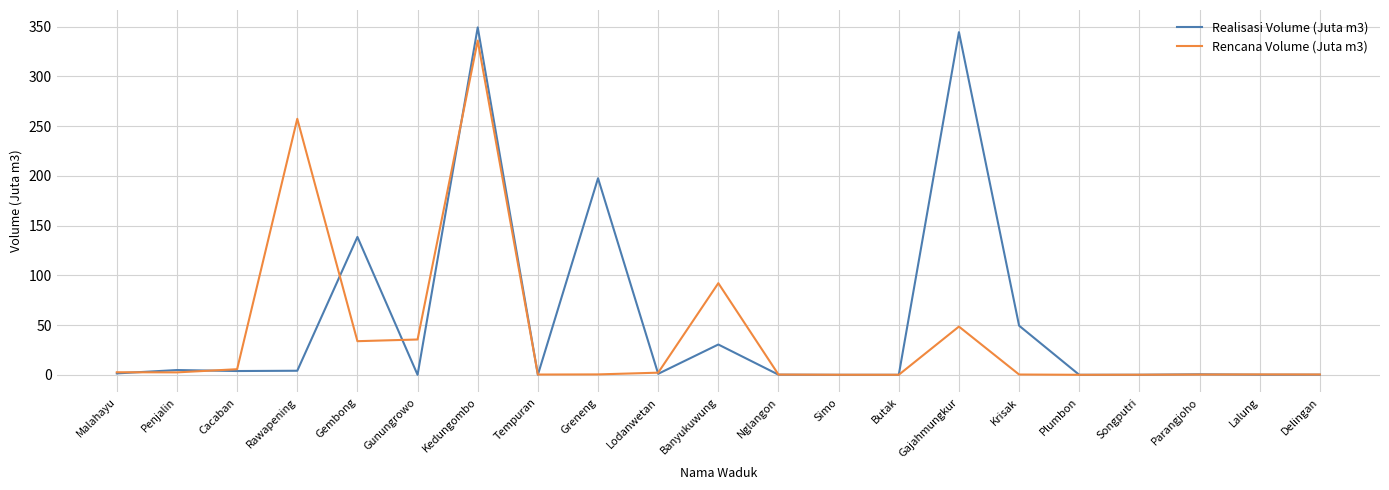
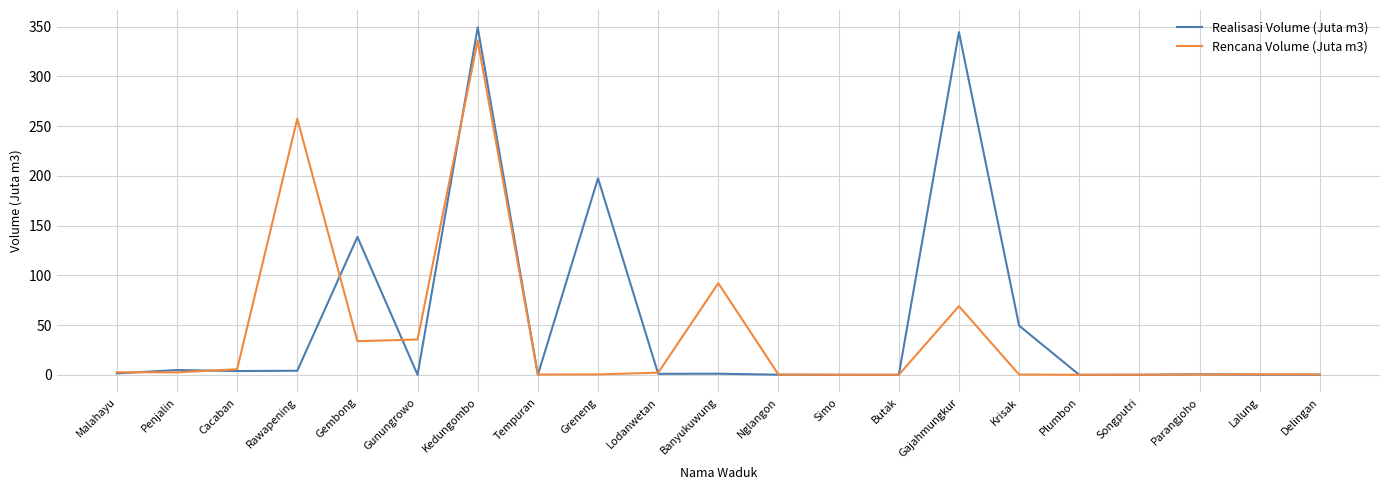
Realisasi Volume (Juta m3), Banyukuwung: 30 -> 0
Rencana Volume (Juta m3), Gajahmungkur: 50 -> 70
